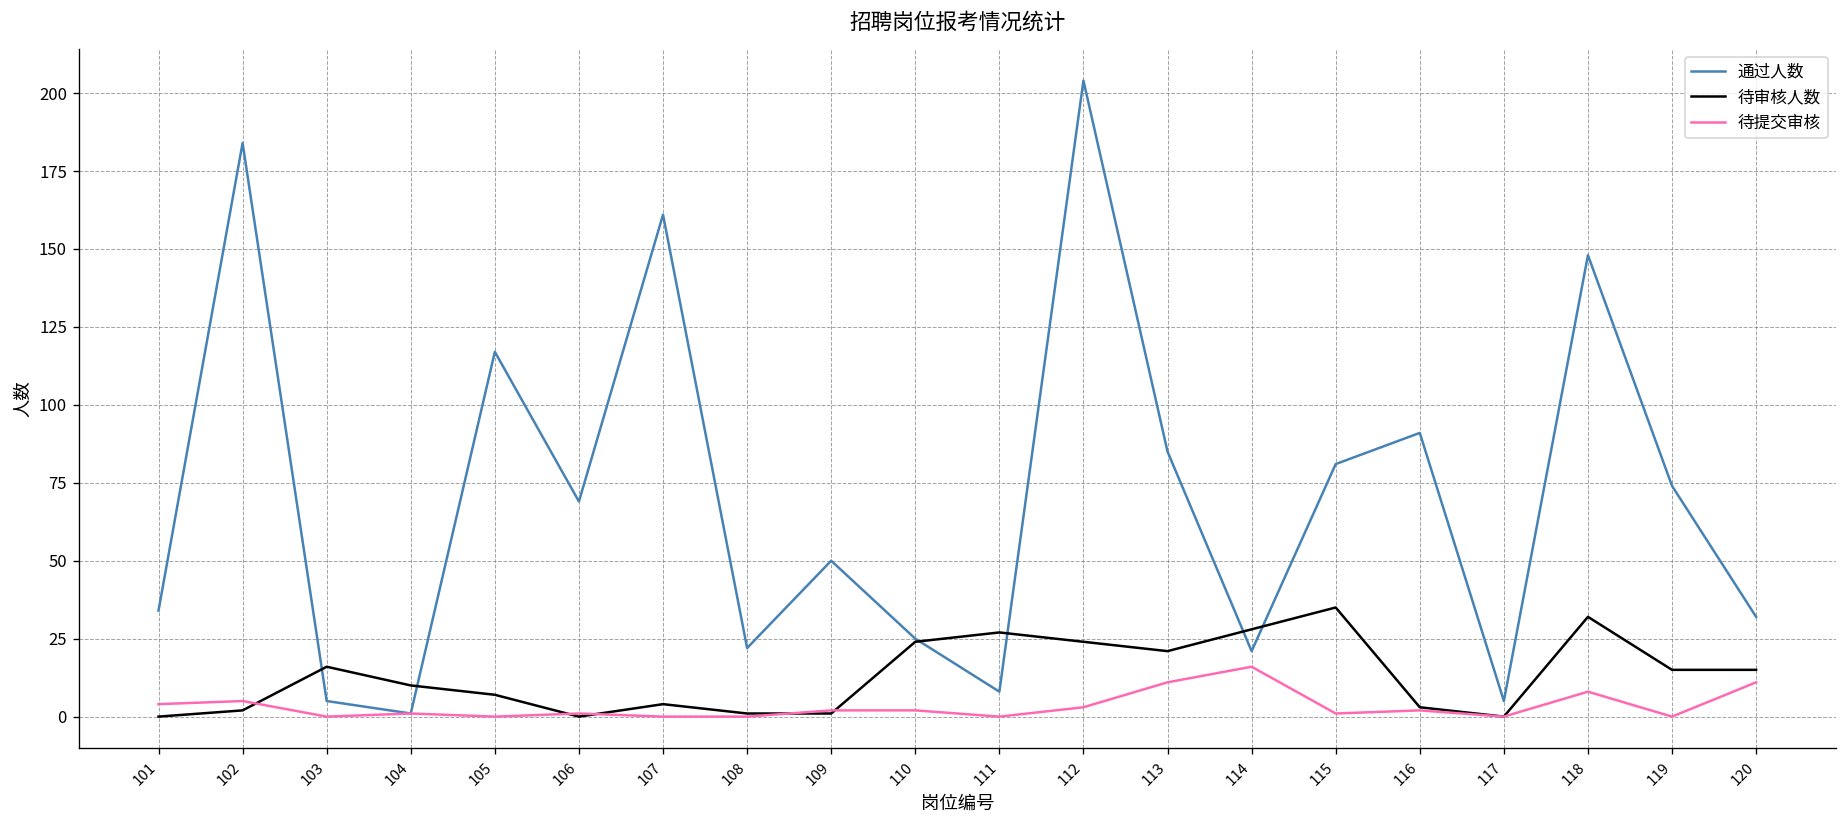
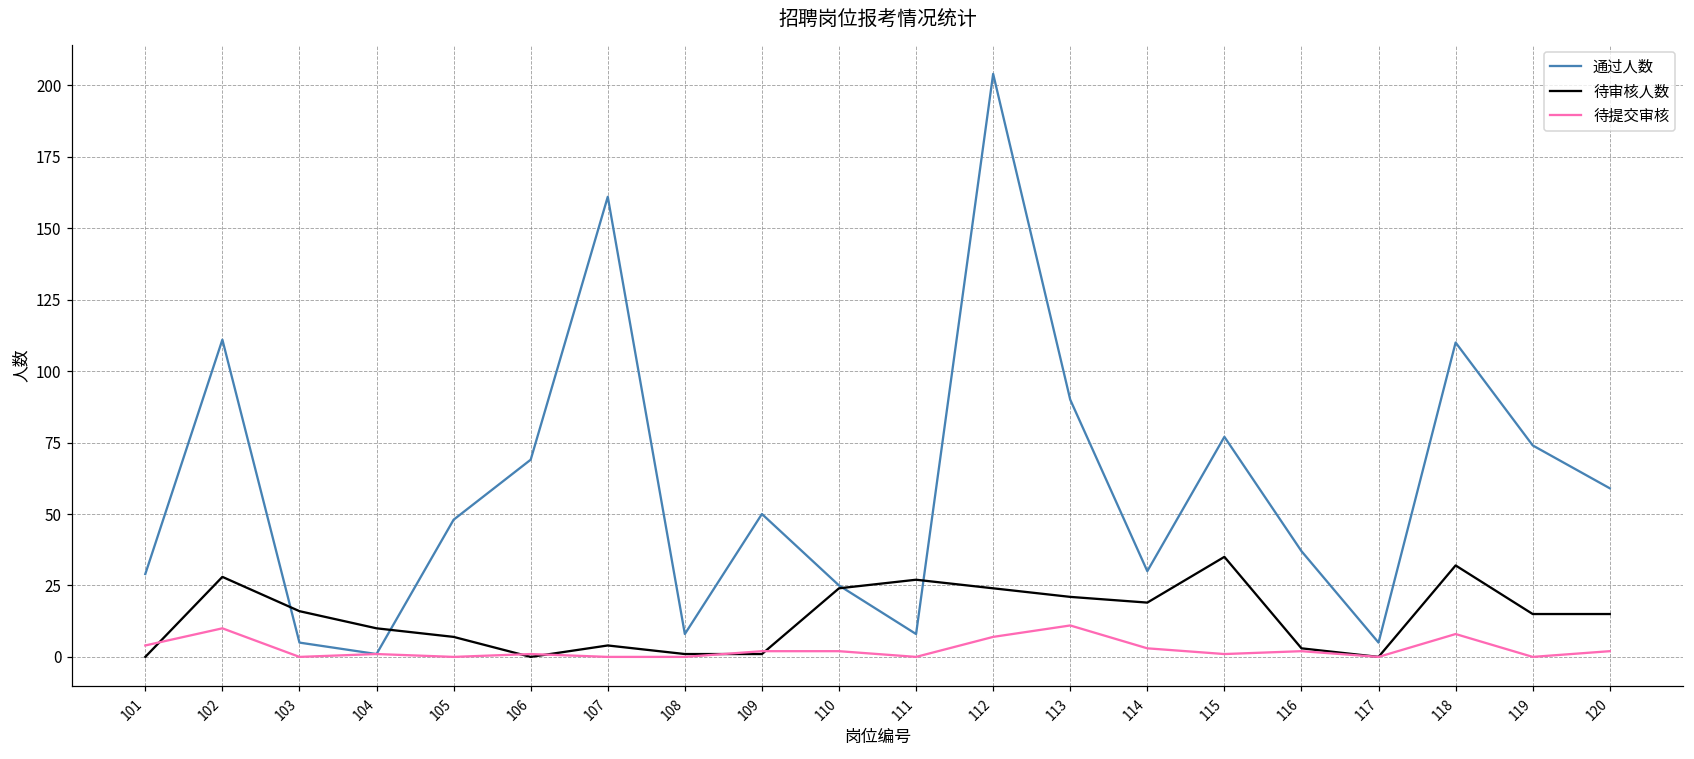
通过人数, 101: 34 -> 29
通过人数, 102: 184 -> 111
待审核人数, 102: 2 -> 28
待提交审核, 102: 5 -> 10
通过人数, 105: 117 -> 48
通过人数, 108: 22 -> 8
待提交审核, 112: 3 -> 7
通过人数, 113: 85 -> 90
通过人数, 114: 21 -> 30
待审核人数, 114: 28 -> 19
待提交审核, 114: 16 -> 3
通过人数, 115: 81 -> 77
通过人数, 116: 91 -> 37
通过人数, 118: 148 -> 110
通过人数, 120: 32 -> 59
待提交审核, 120: 11 -> 2
